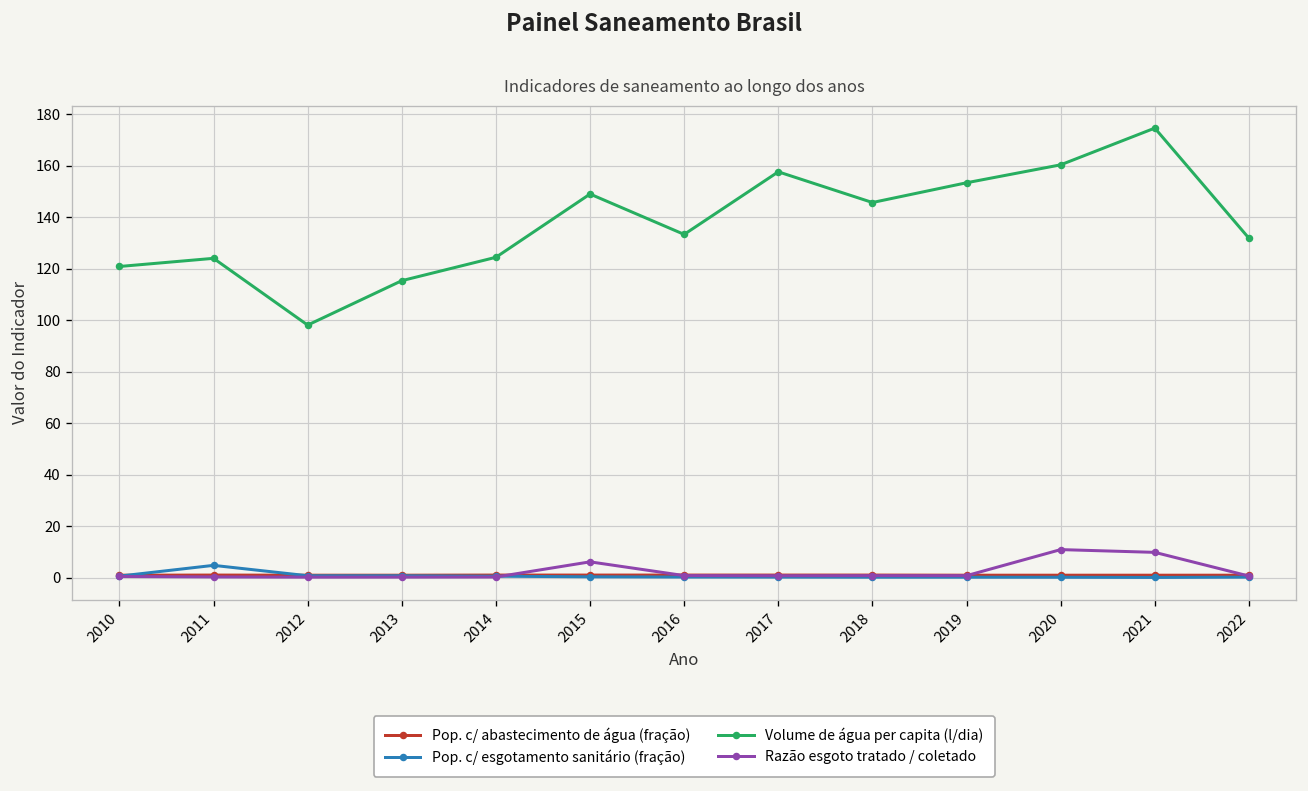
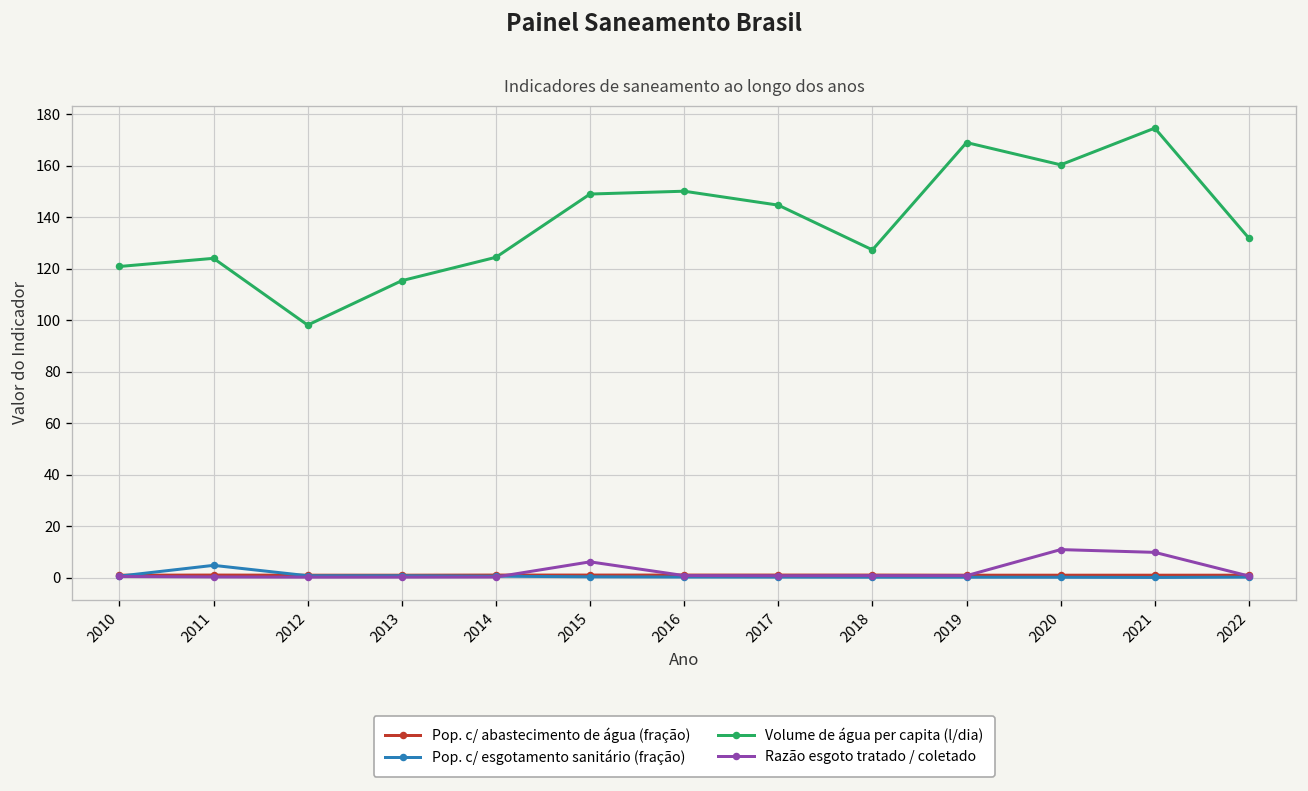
Volume de água per capita (l/dia), 2016: 133 -> 150
Volume de água per capita (l/dia), 2017: 158 -> 145
Volume de água per capita (l/dia), 2018: 146 -> 127
Volume de água per capita (l/dia), 2019: 153 -> 169
